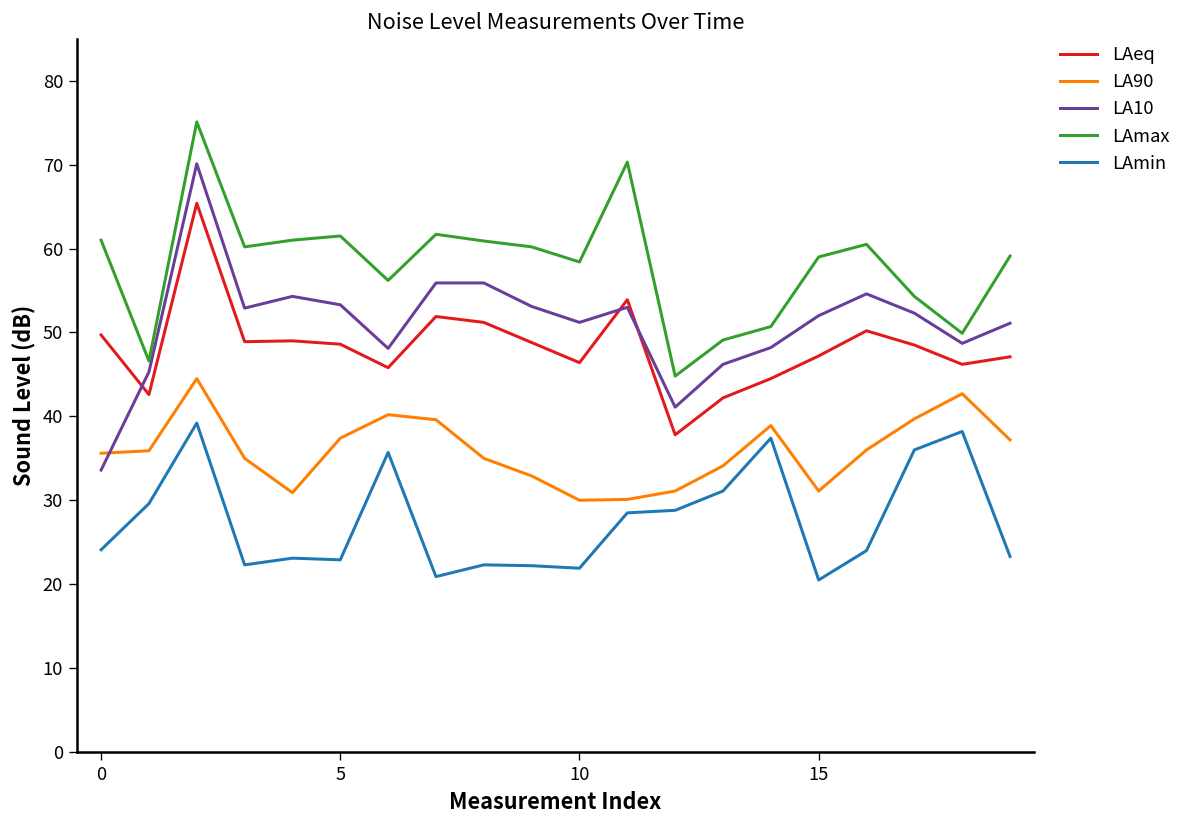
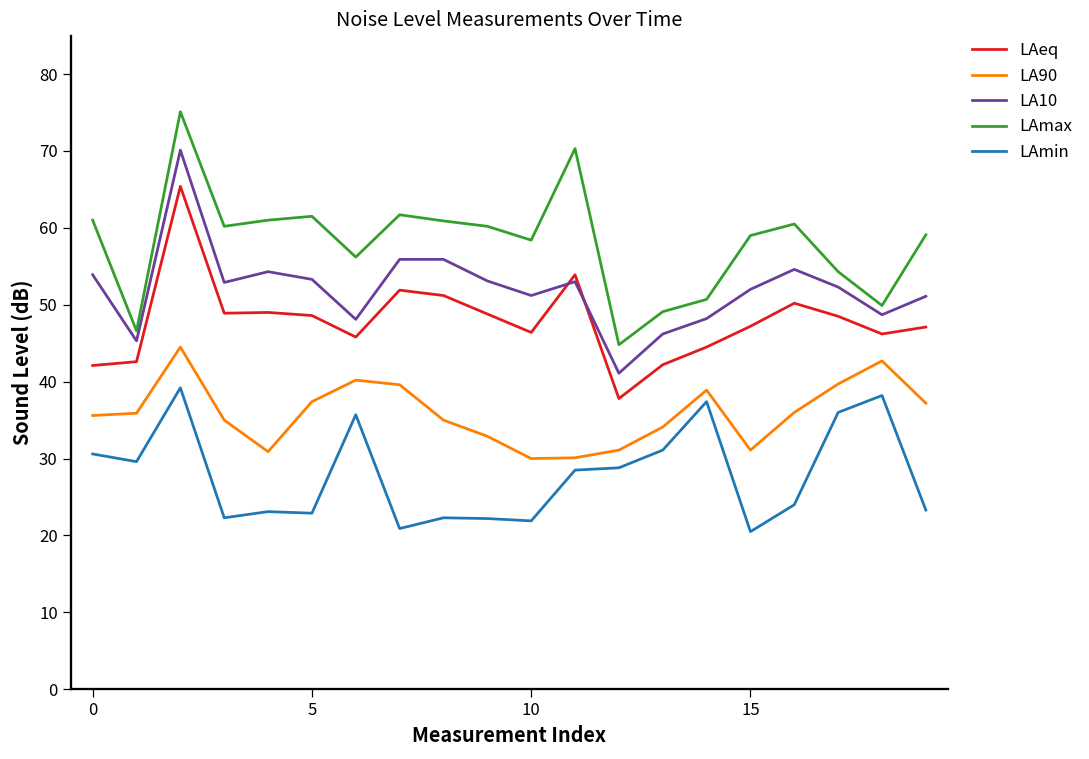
LAeq, 0: 50 -> 42
LA10, 0: 34 -> 54
LAmin, 0: 24 -> 31
